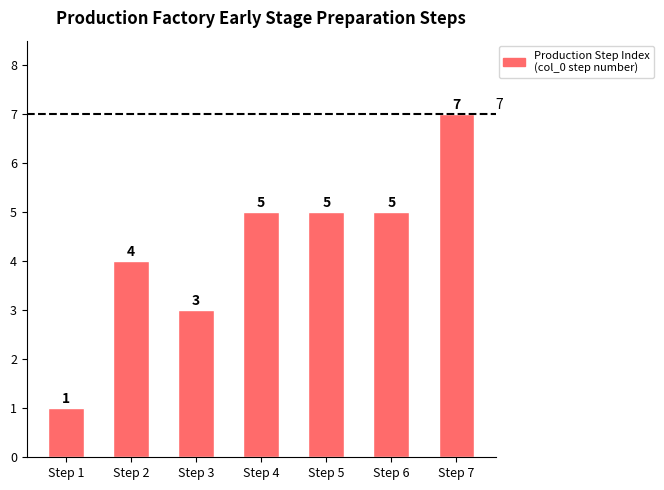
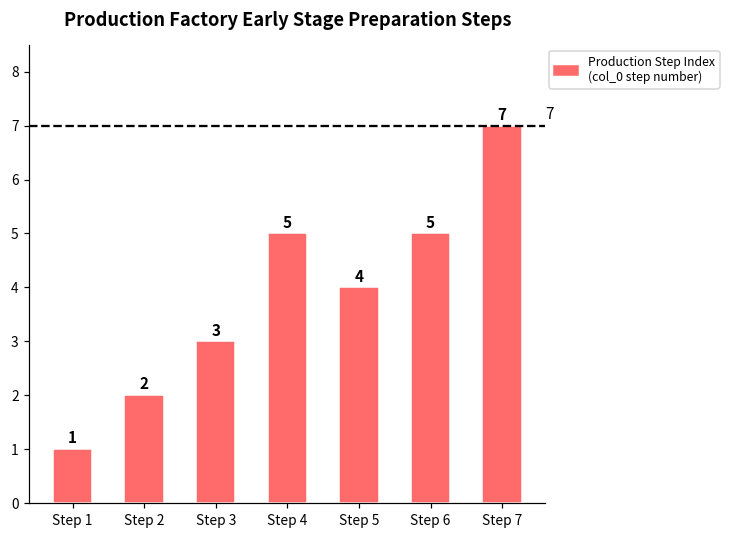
Step 2: 4 -> 2
Step 5: 5 -> 4
